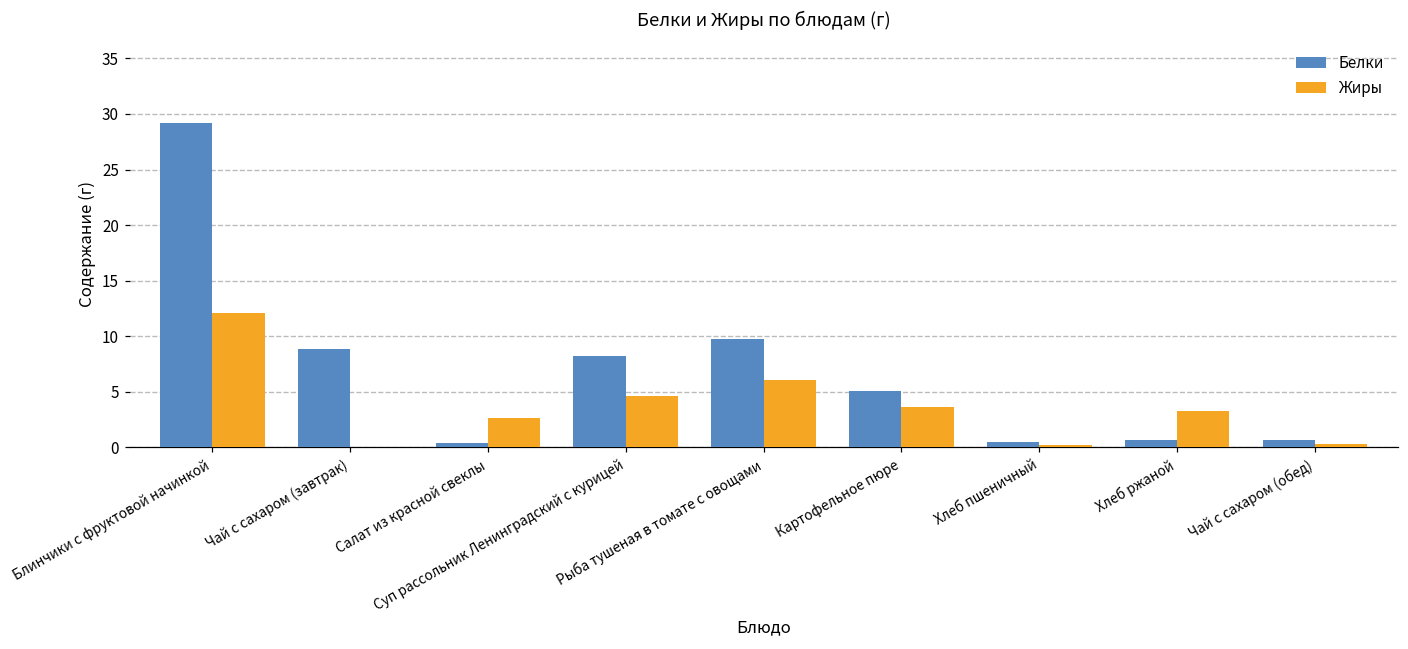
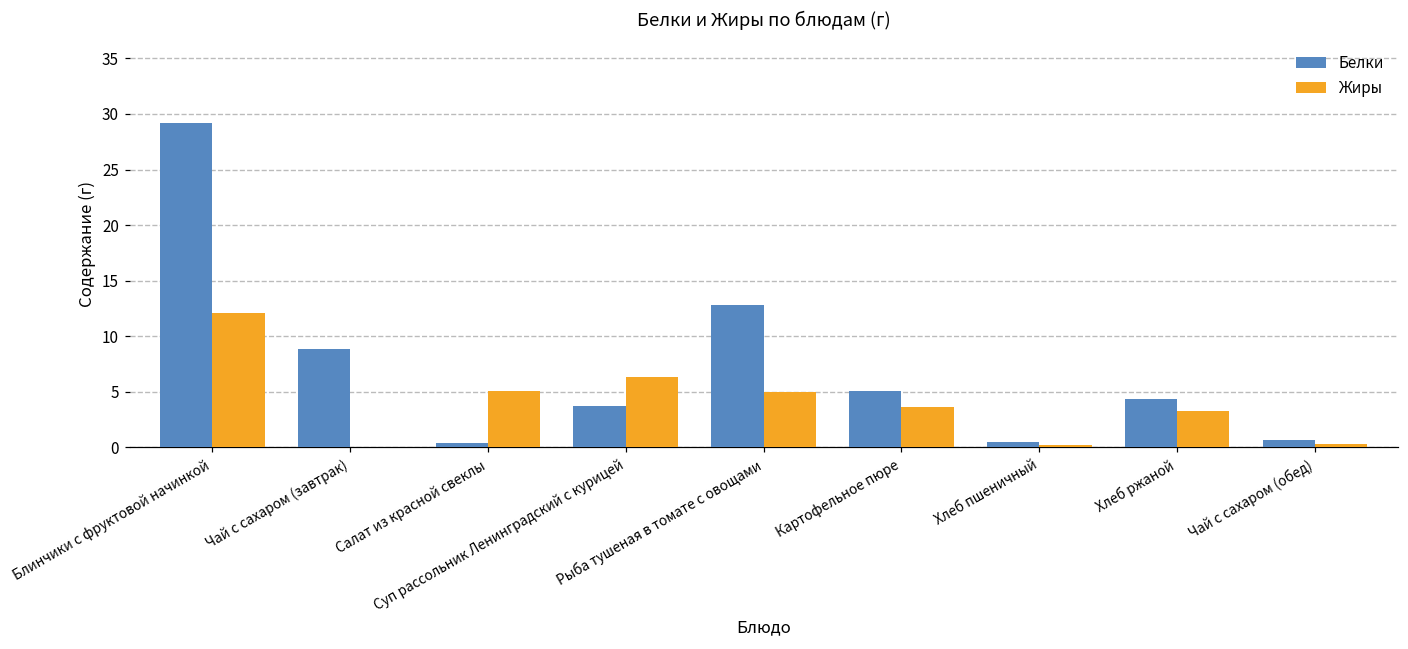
Жиры, Салат из красной свеклы: 2.7 -> 5.1
Белки, Суп рассольник Ленинградский с курицей: 8.3 -> 3.7
Жиры, Суп рассольник Ленинградский с курицей: 4.6 -> 6.3
Белки, Рыба тушеная в томате с овощами: 9.8 -> 12.9
Жиры, Рыба тушеная в томате с овощами: 6.1 -> 5.0
Белки, Хлеб ржаной: 0.7 -> 4.3
